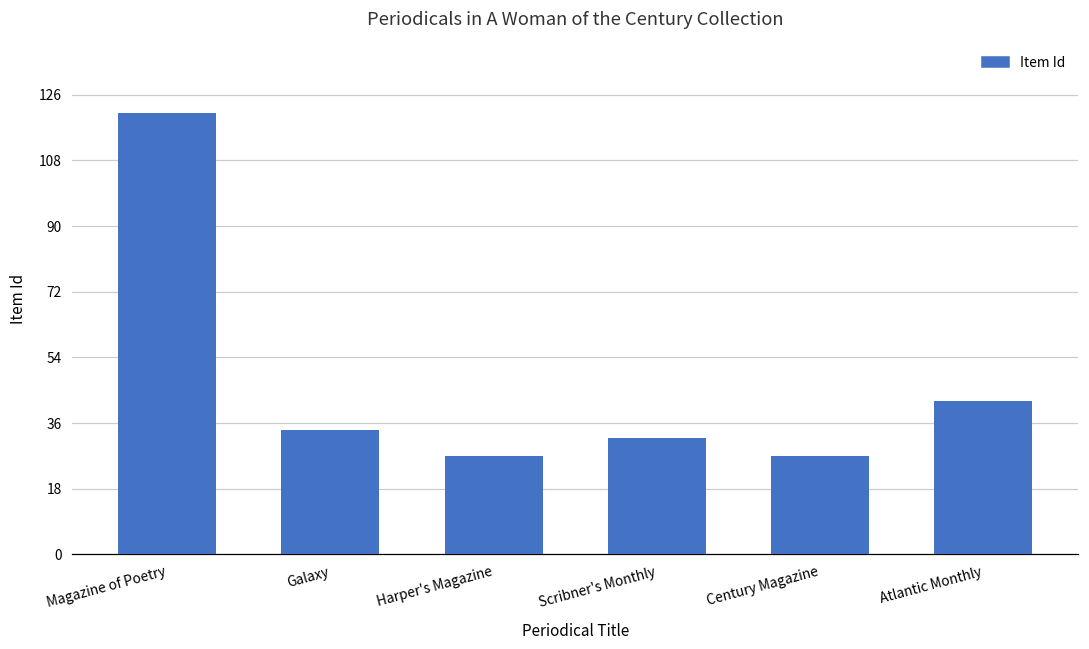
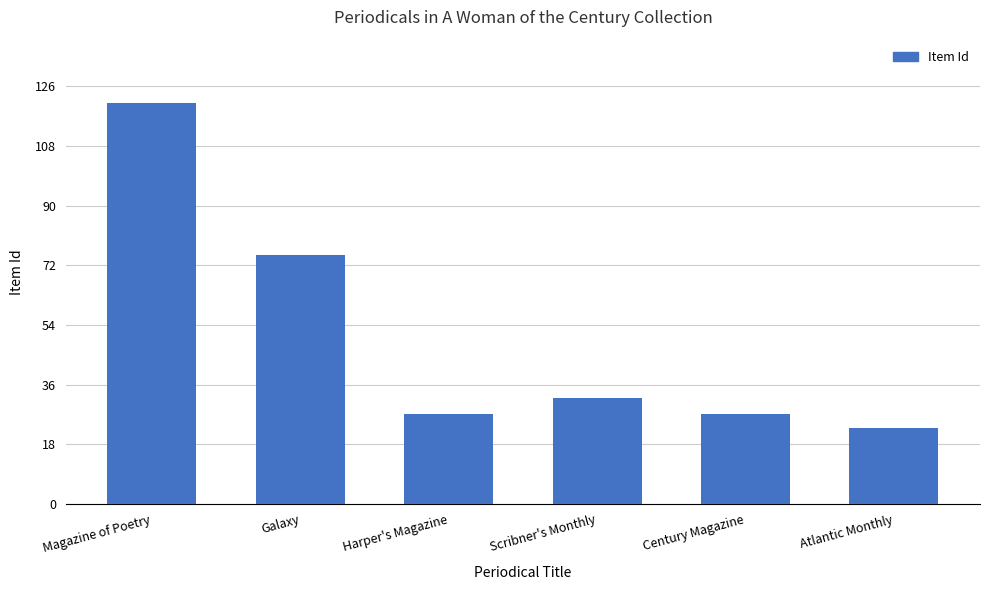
Galaxy: 34 -> 75
Atlantic Monthly: 42 -> 23
